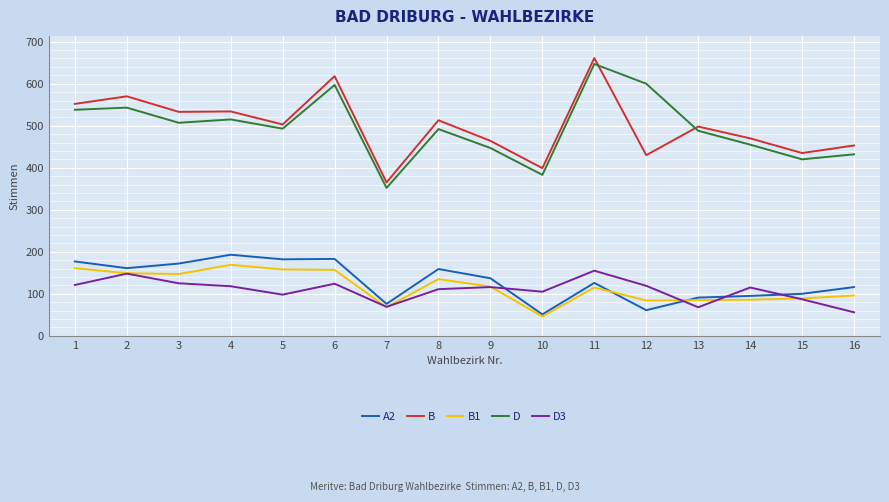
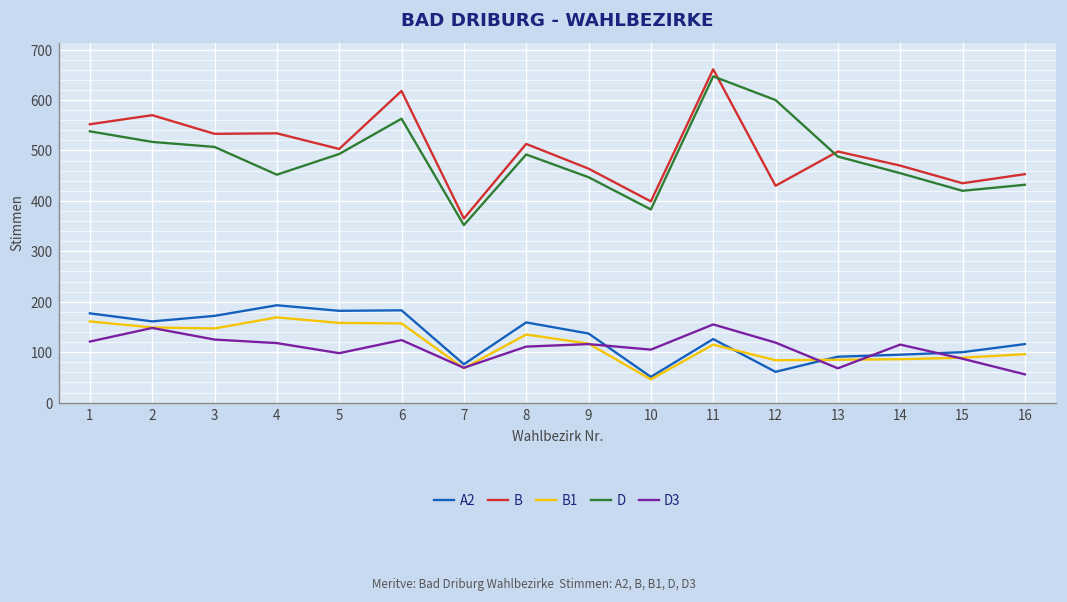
D, 2: 540 -> 520
D, 4: 520 -> 450
D, 6: 600 -> 560
